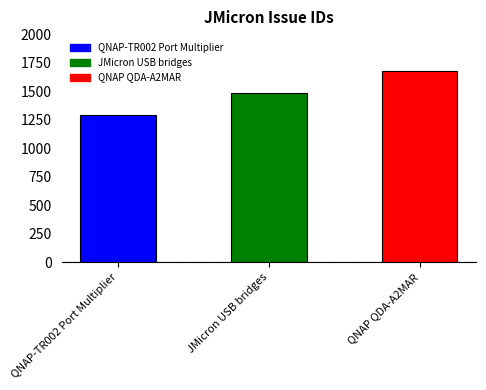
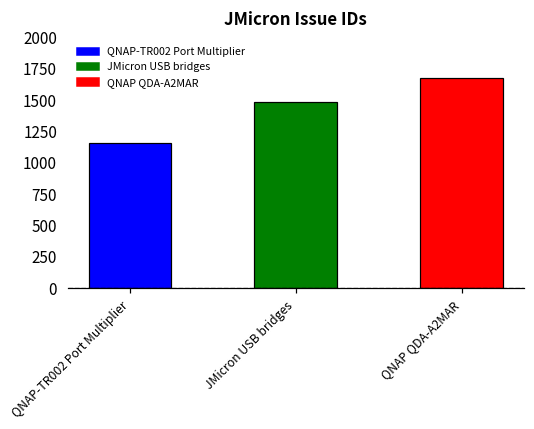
QNAP-TR002 Port Multiplier: 1290 -> 1160
